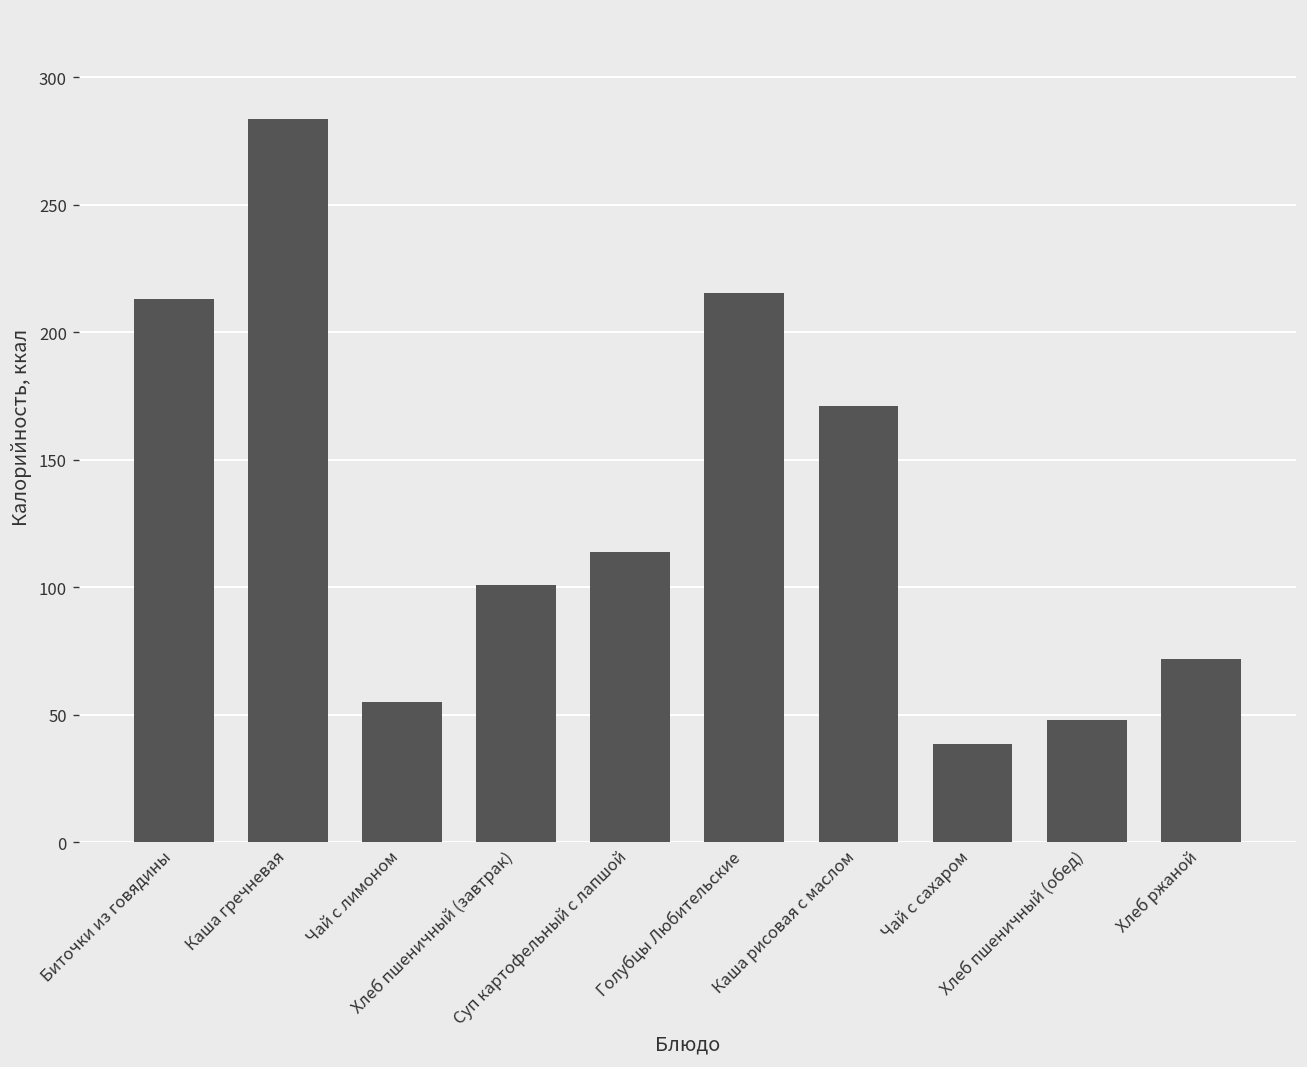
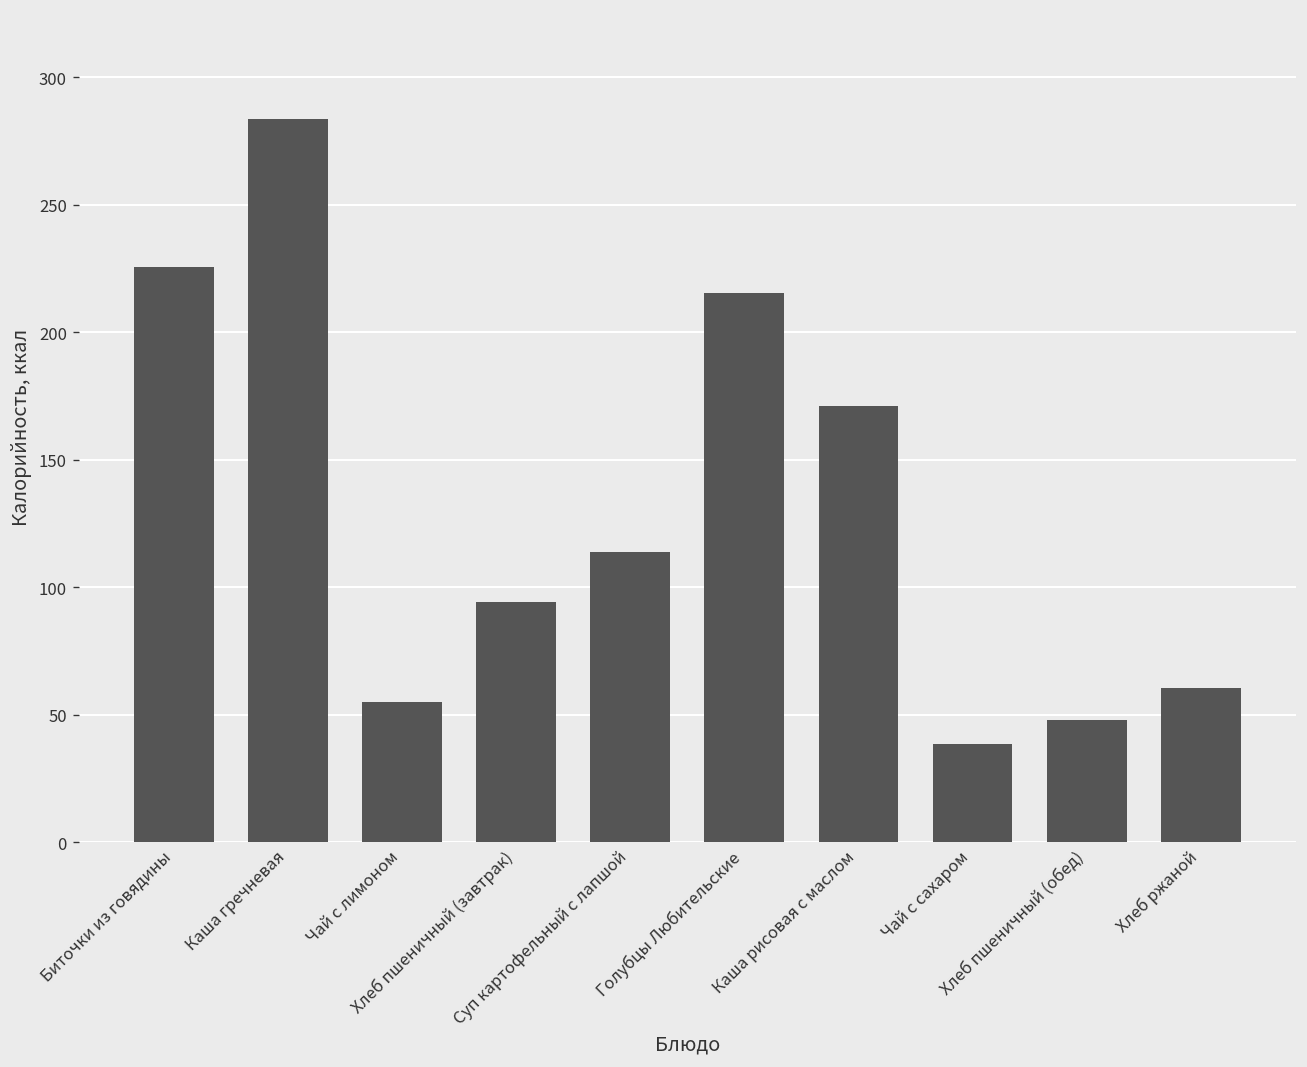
Биточки из говядины: 213 -> 226
Хлеб пшеничный (завтрак): 101 -> 94
Хлеб ржаной: 72 -> 60
